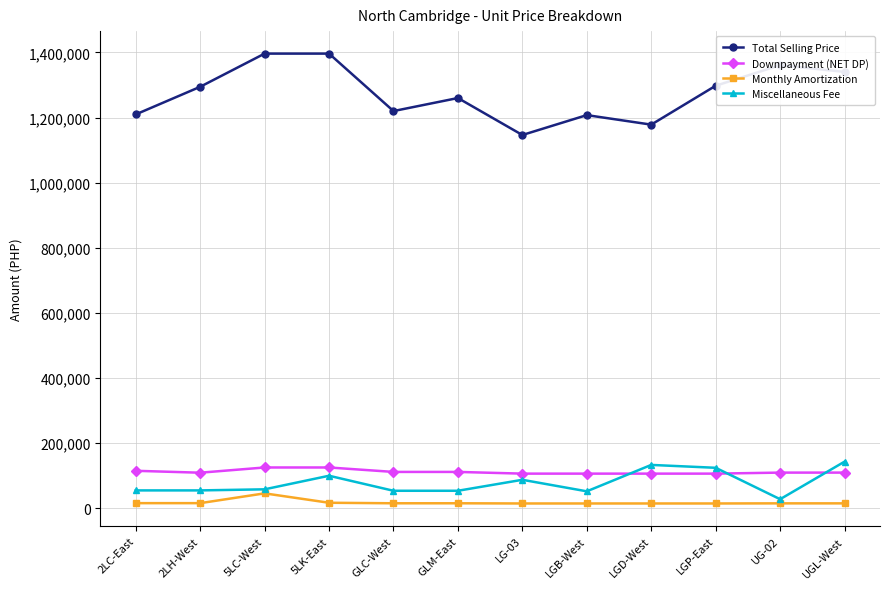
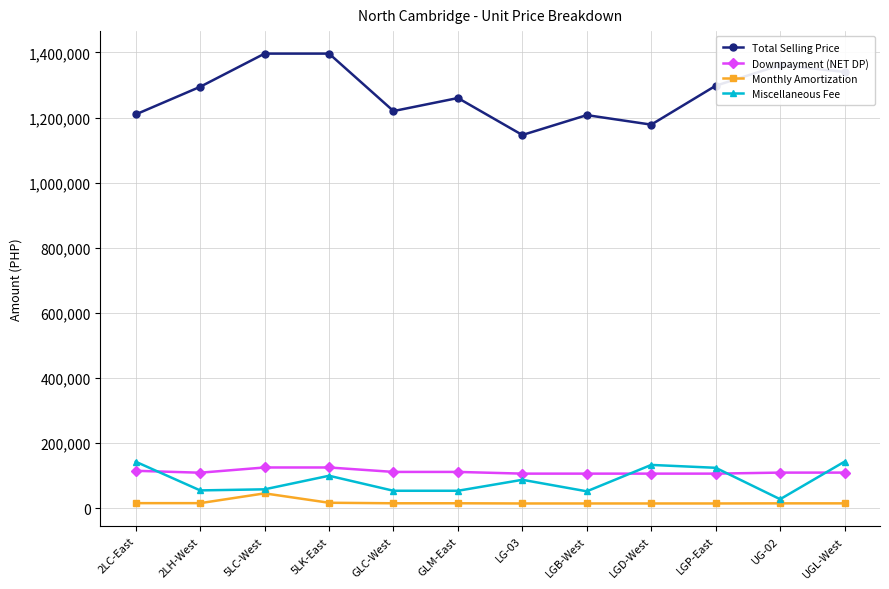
Miscellaneous Fee, 2LC-East: 50,000 -> 140,000
